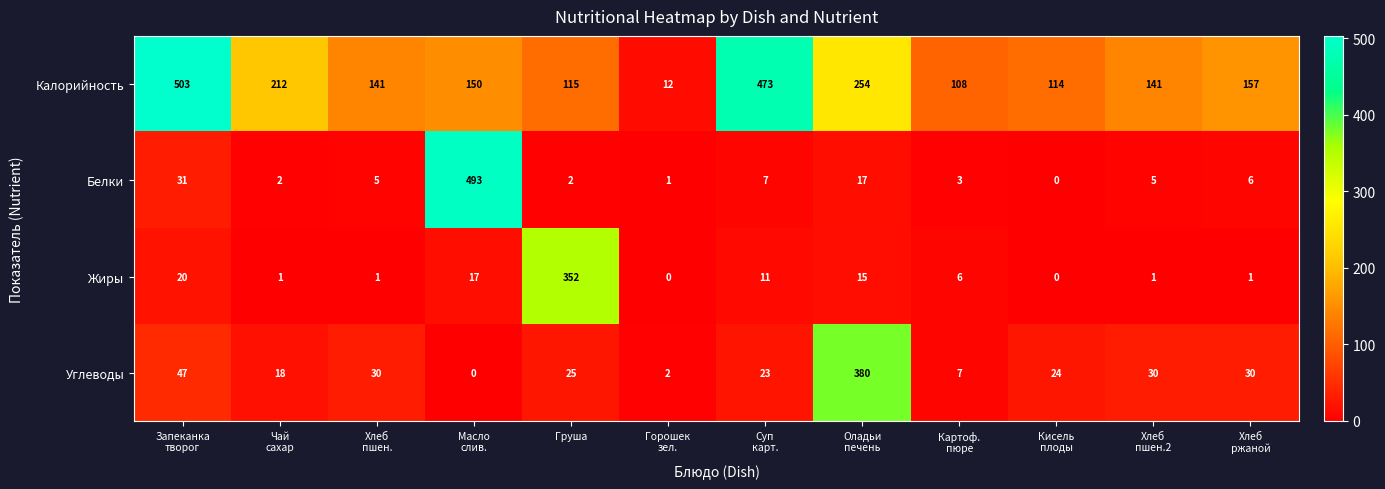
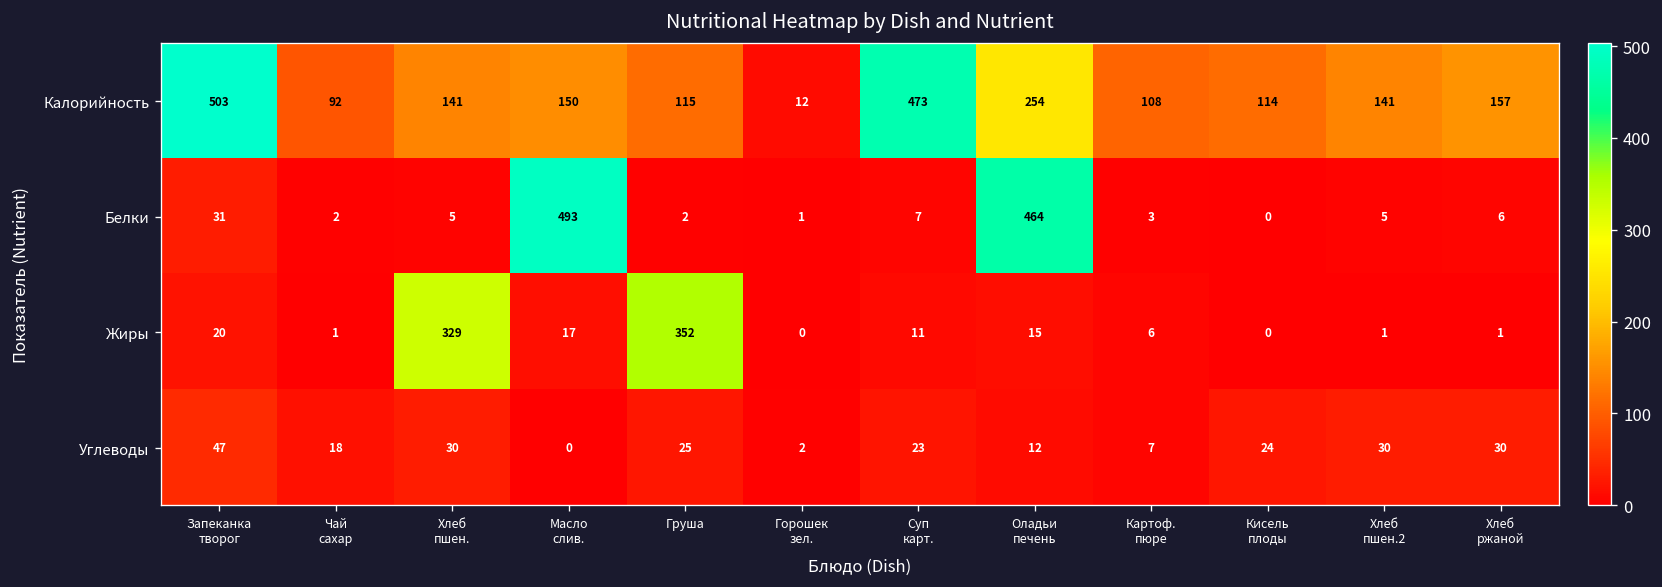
Калорийность, Чай сахар: 212 -> 92
Белки, Оладьи печень: 17 -> 464
Жиры, Хлеб пшен.: 1 -> 329
Углеводы, Оладьи печень: 380 -> 12
